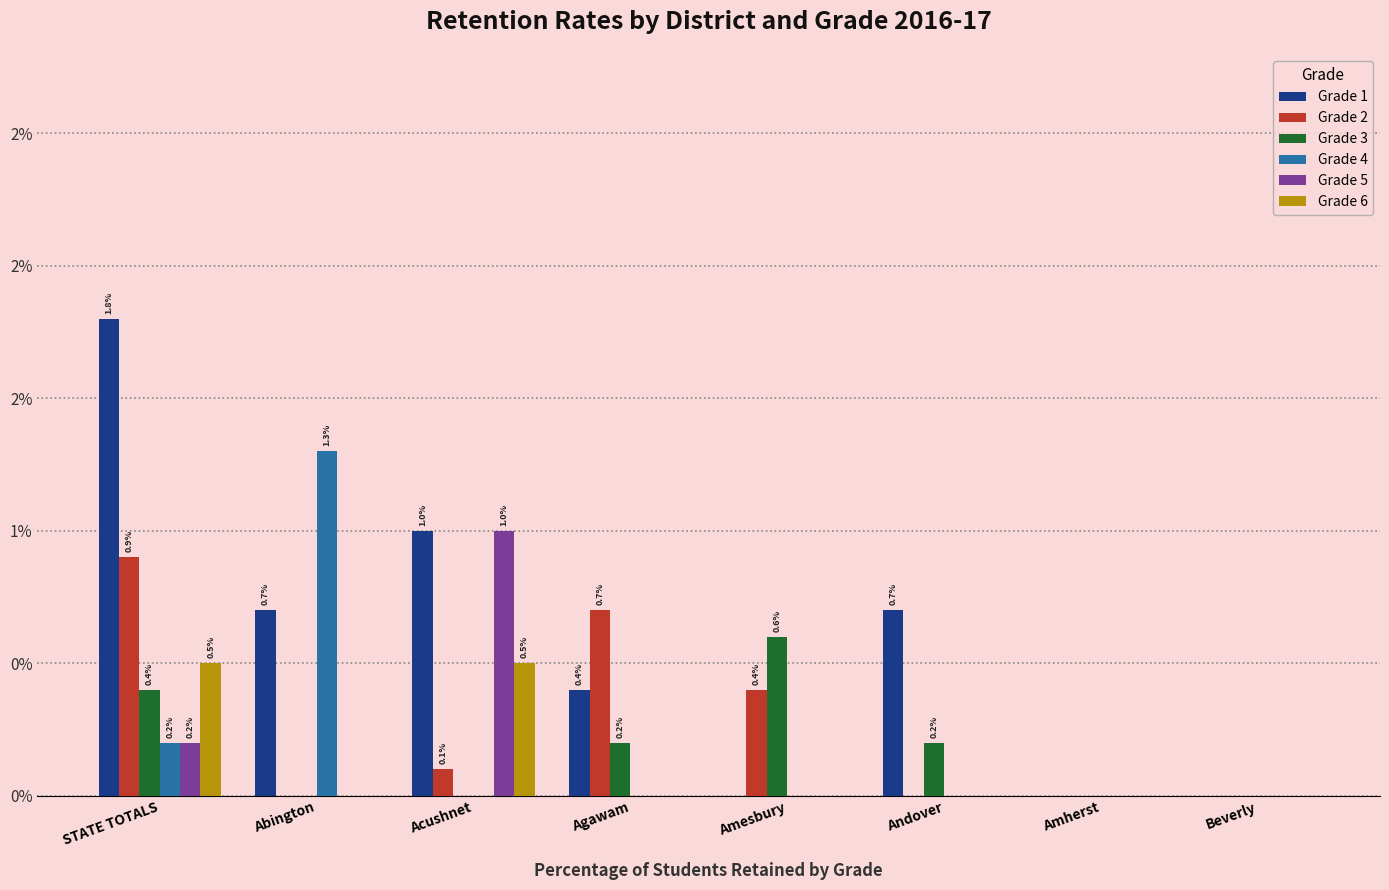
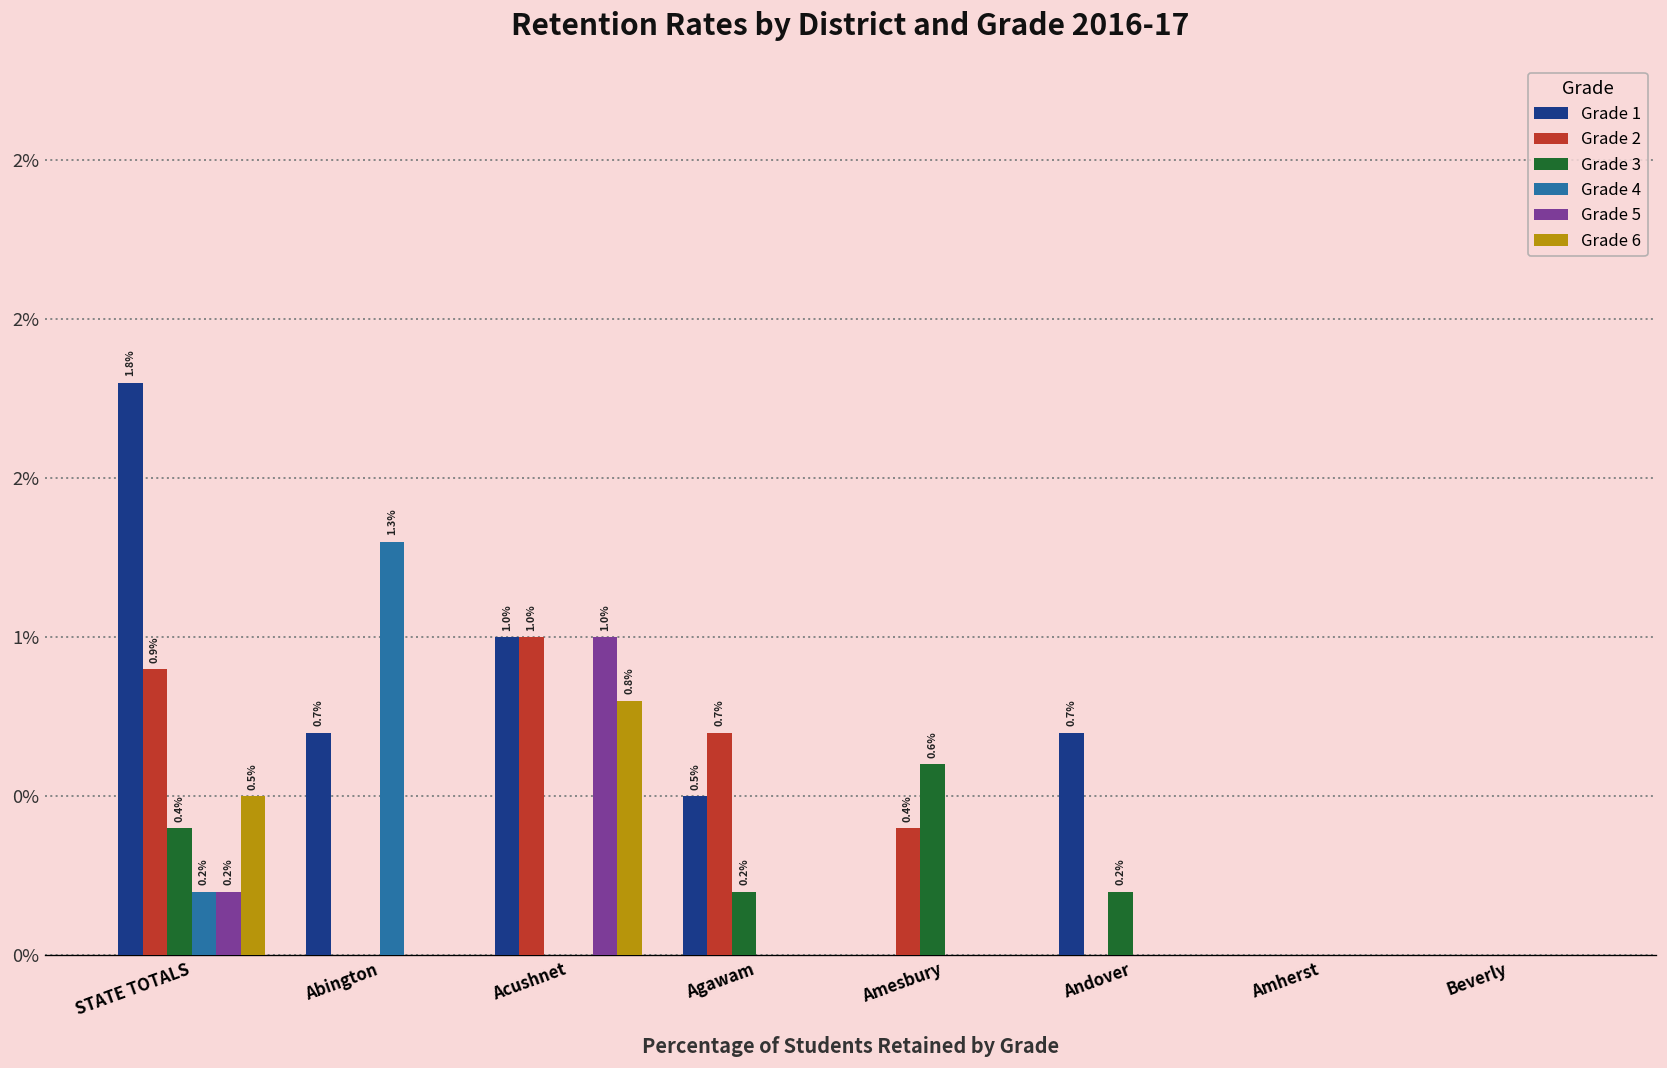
Grade 2, Acushnet: 0.1% -> 1.0%
Grade 6, Acushnet: 0.5% -> 0.8%
Grade 1, Agawam: 0.4% -> 0.5%
